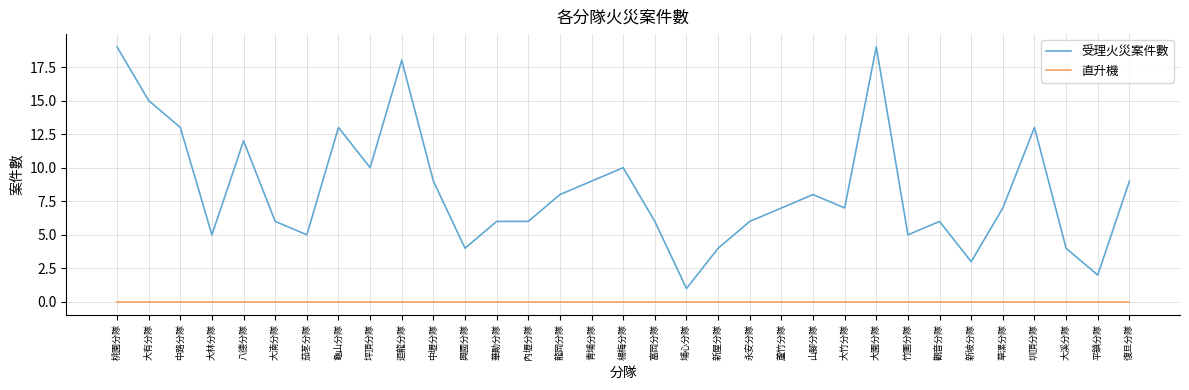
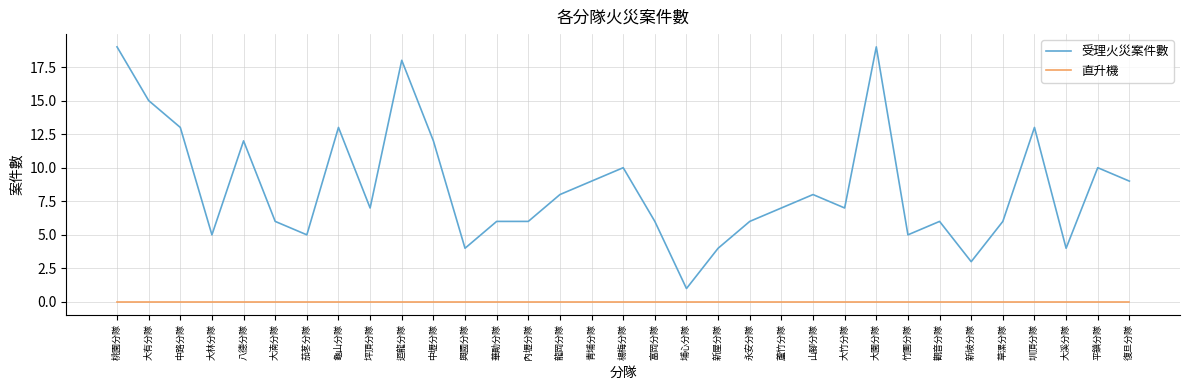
受理火災案件數, 坪頂分隊: 10 -> 7
受理火災案件數, 中壢分隊: 9 -> 12
受理火災案件數, 草漯分隊: 7 -> 6
受理火災案件數, 平鎮分隊: 2 -> 10
